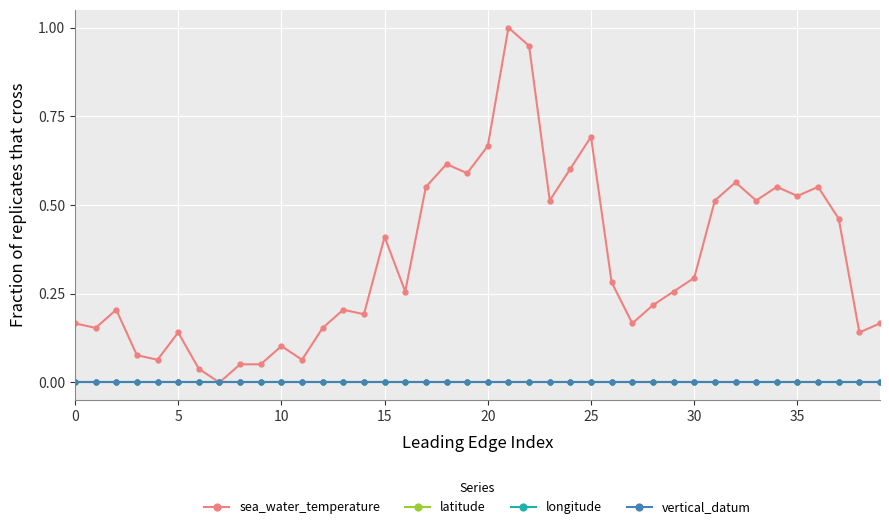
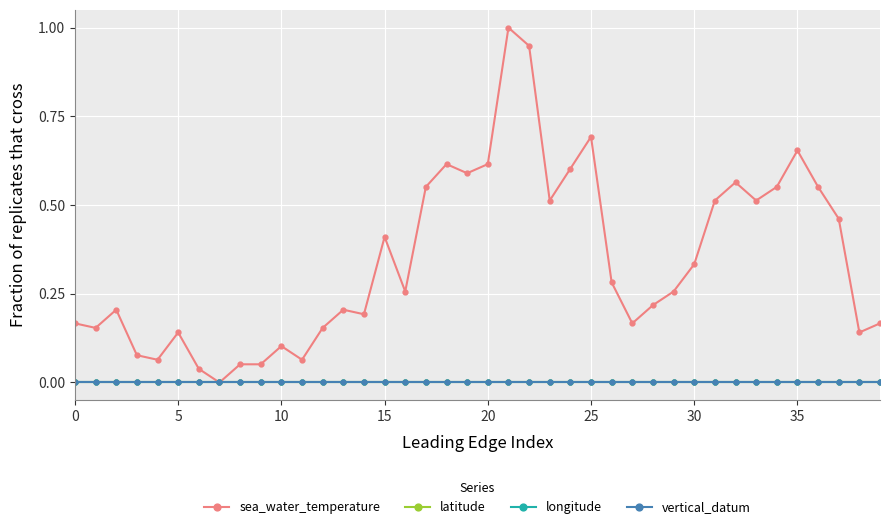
sea_water_temperature, 20: 0.67 -> 0.62
sea_water_temperature, 30: 0.29 -> 0.33
sea_water_temperature, 35: 0.53 -> 0.65
